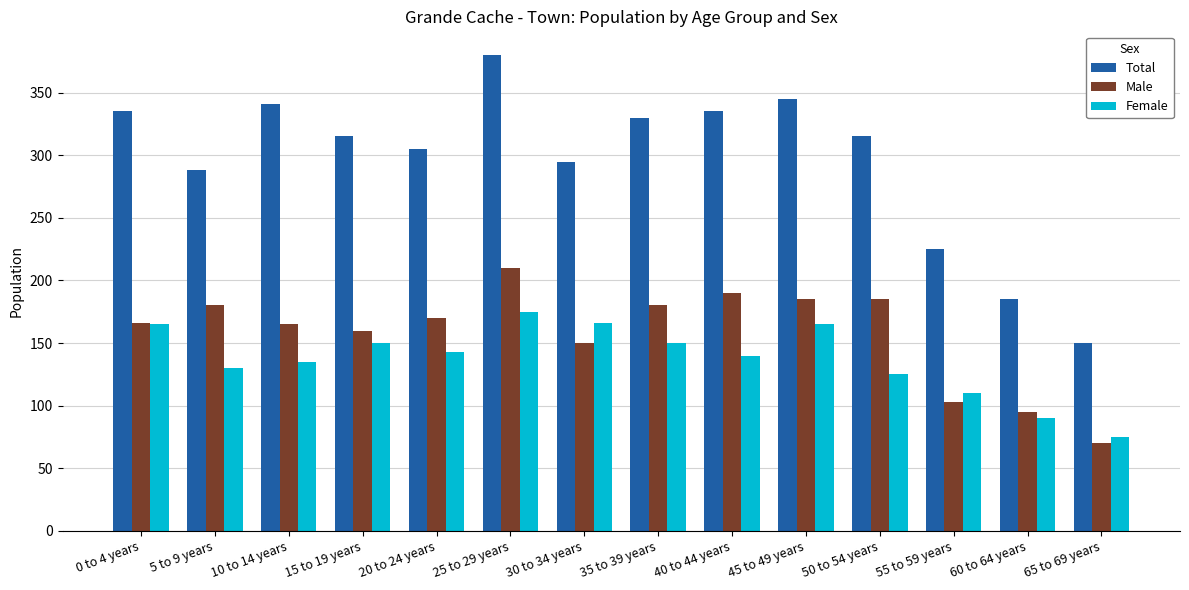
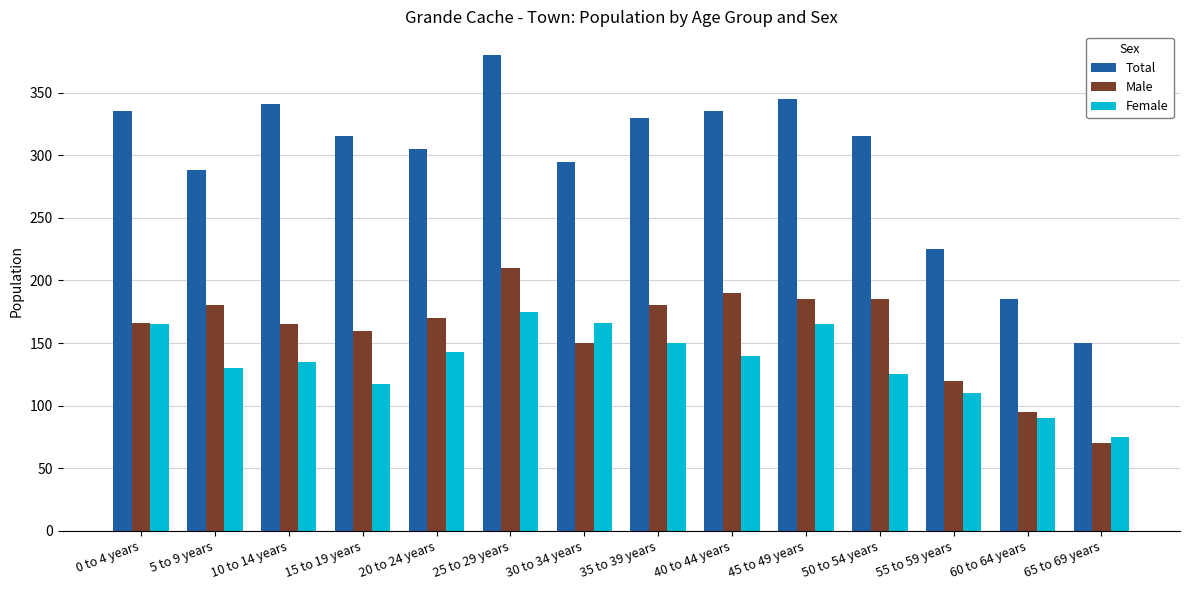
Female, 15 to 19 years: 150 -> 117
Male, 55 to 59 years: 103 -> 120
